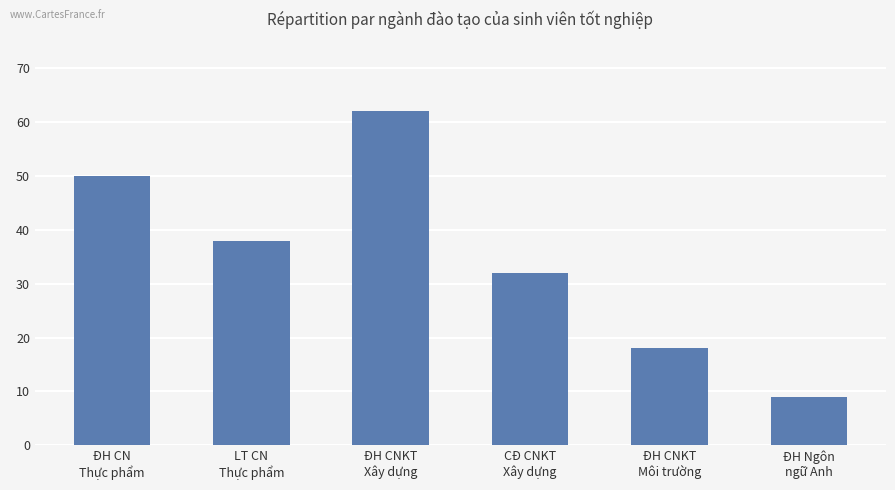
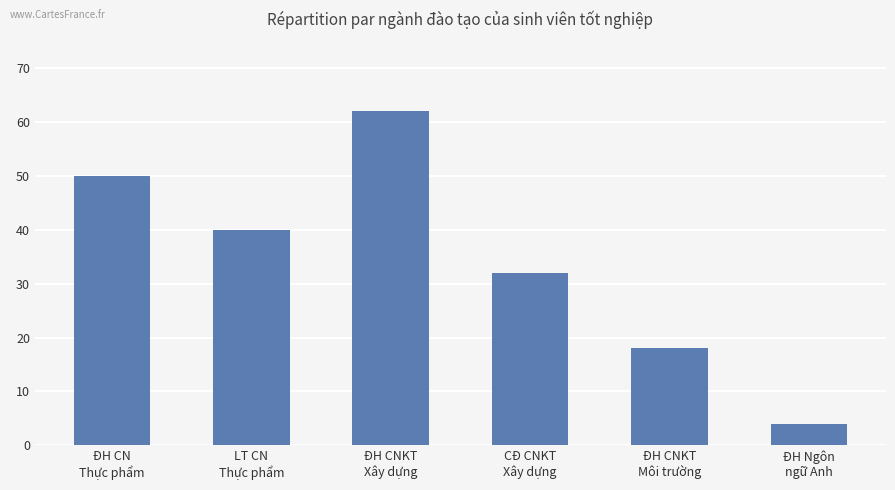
LT CN Thực phẩm: 38 -> 40
ĐH Ngôn ngữ Anh: 9 -> 4
